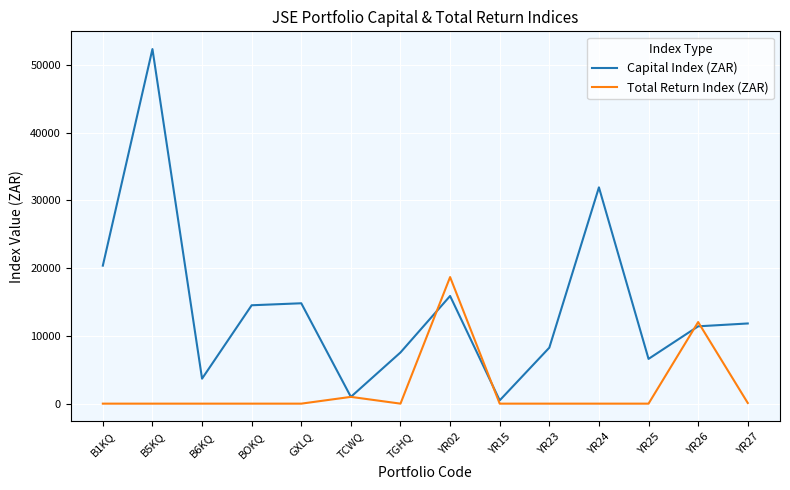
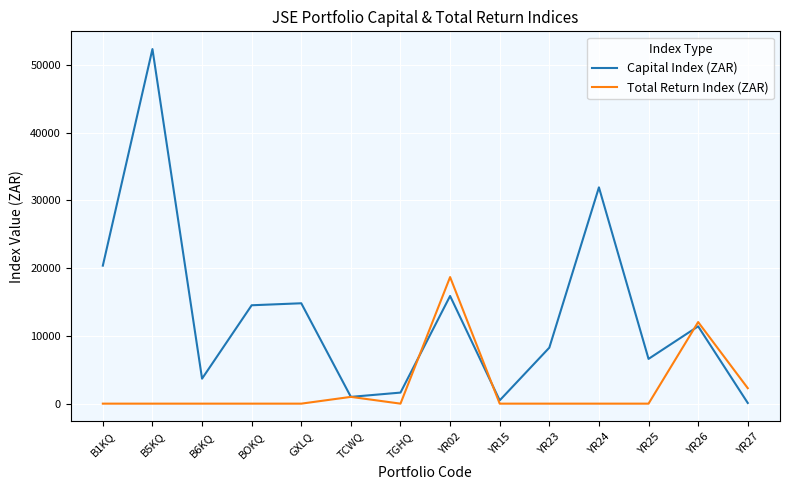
Capital Index (ZAR), TGHQ: 8000 -> 2000
Capital Index (ZAR), YR27: 12000 -> 0
Total Return Index (ZAR), YR27: 0 -> 2000
